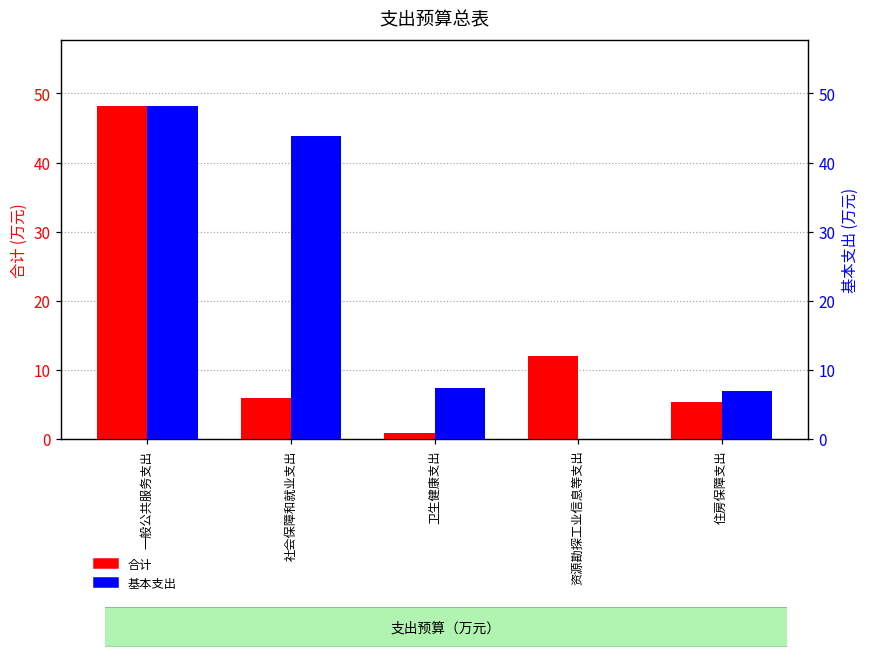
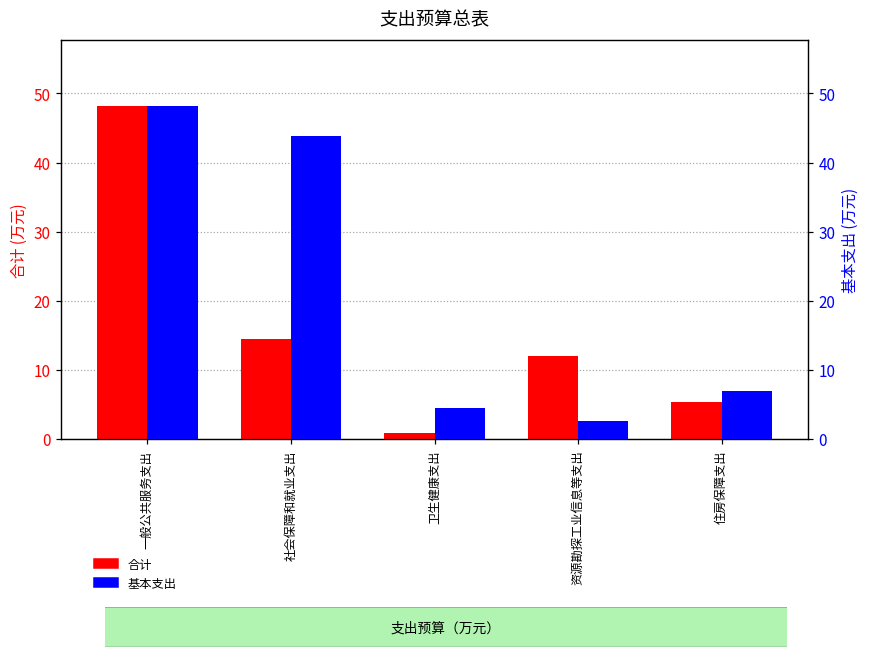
合计, 社会保障和就业支出: 6 -> 15
基本支出, 卫生健康支出: 7 -> 5
基本支出, 资源勘探工业信息等支出: 0 -> 3
